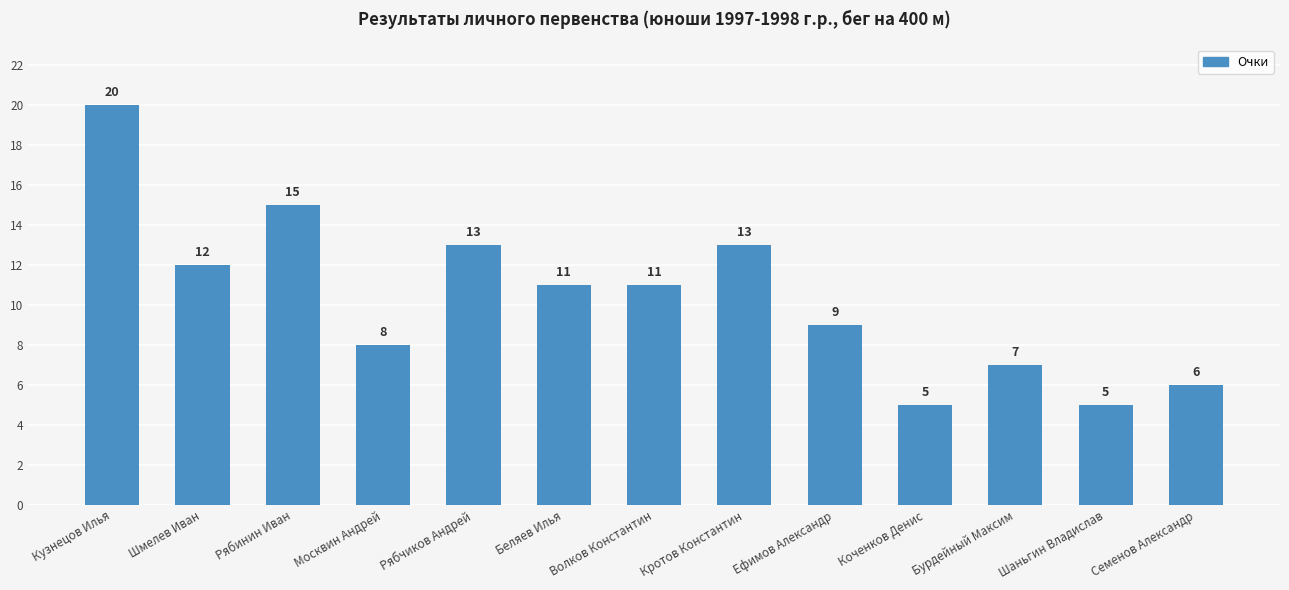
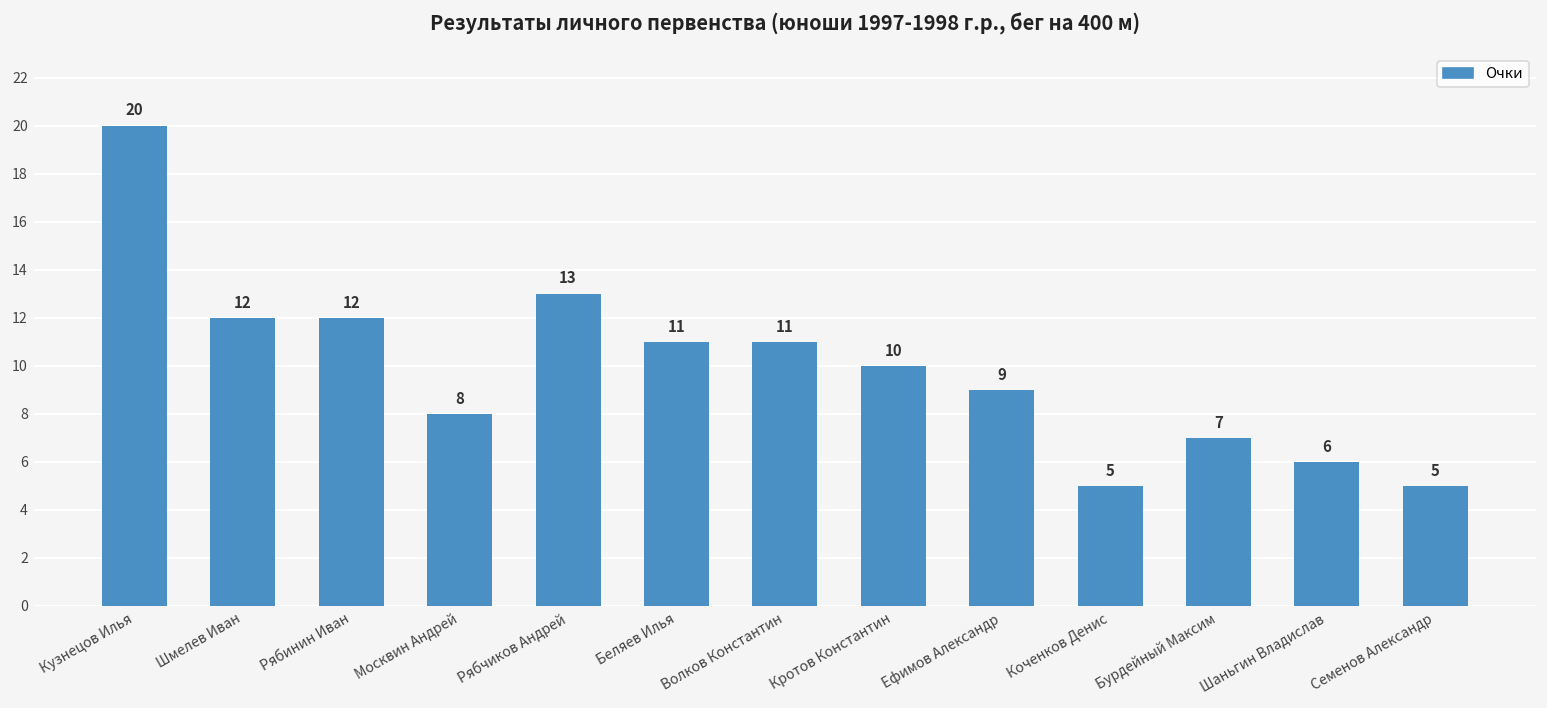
Рябинин Иван: 15 -> 12
Кротов Константин: 13 -> 10
Шаньгин Владислав: 5 -> 6
Семенов Александр: 6 -> 5
